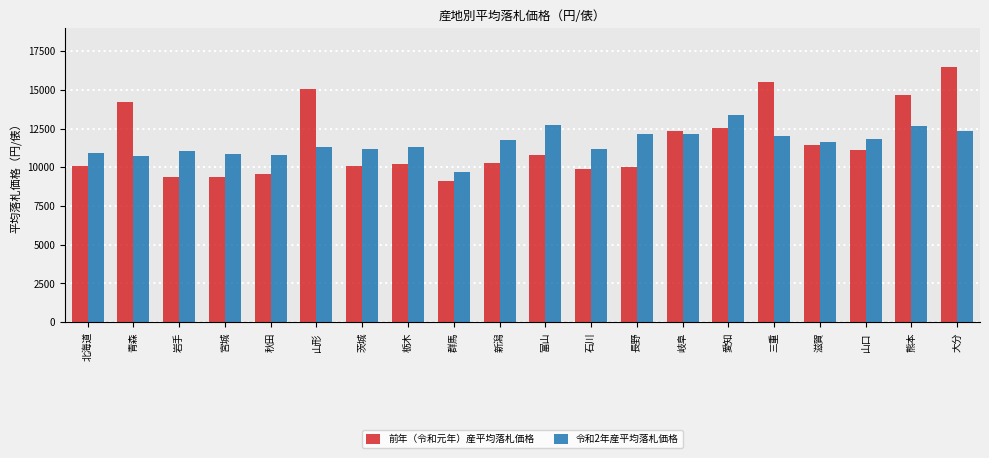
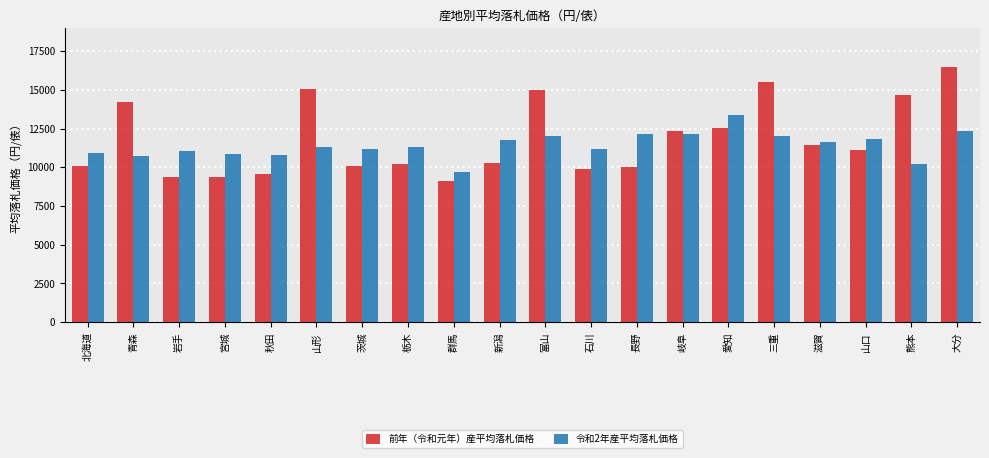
前年（令和元年）産平均落札価格, 富山: 10800 -> 15000
令和2年産平均落札価格, 富山: 12700 -> 12000
令和2年産平均落札価格, 熊本: 12600 -> 10200
